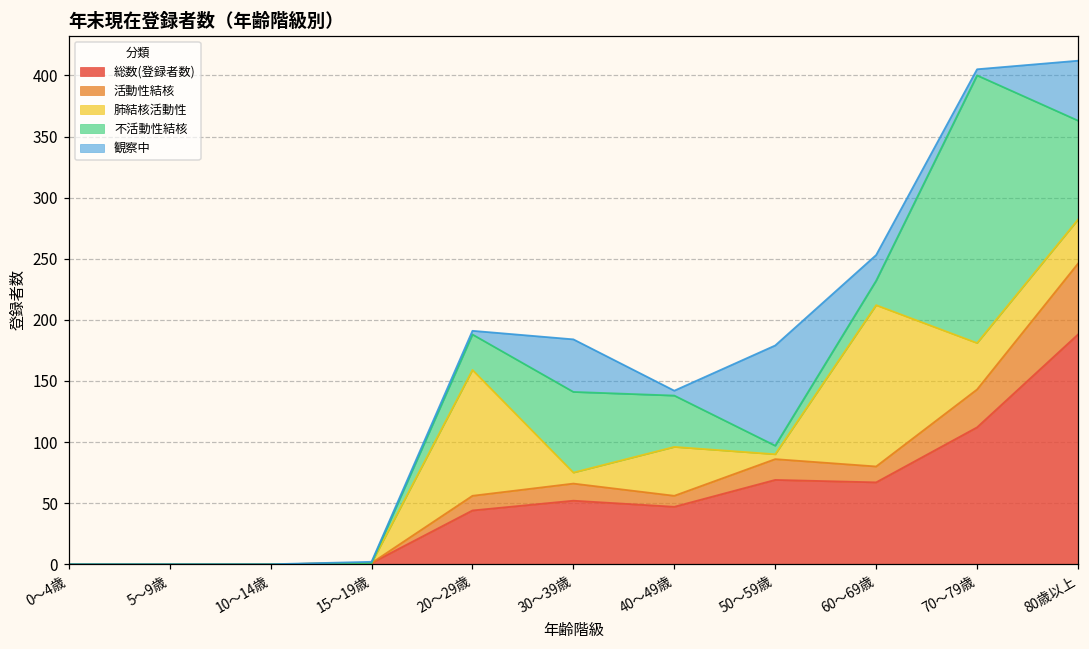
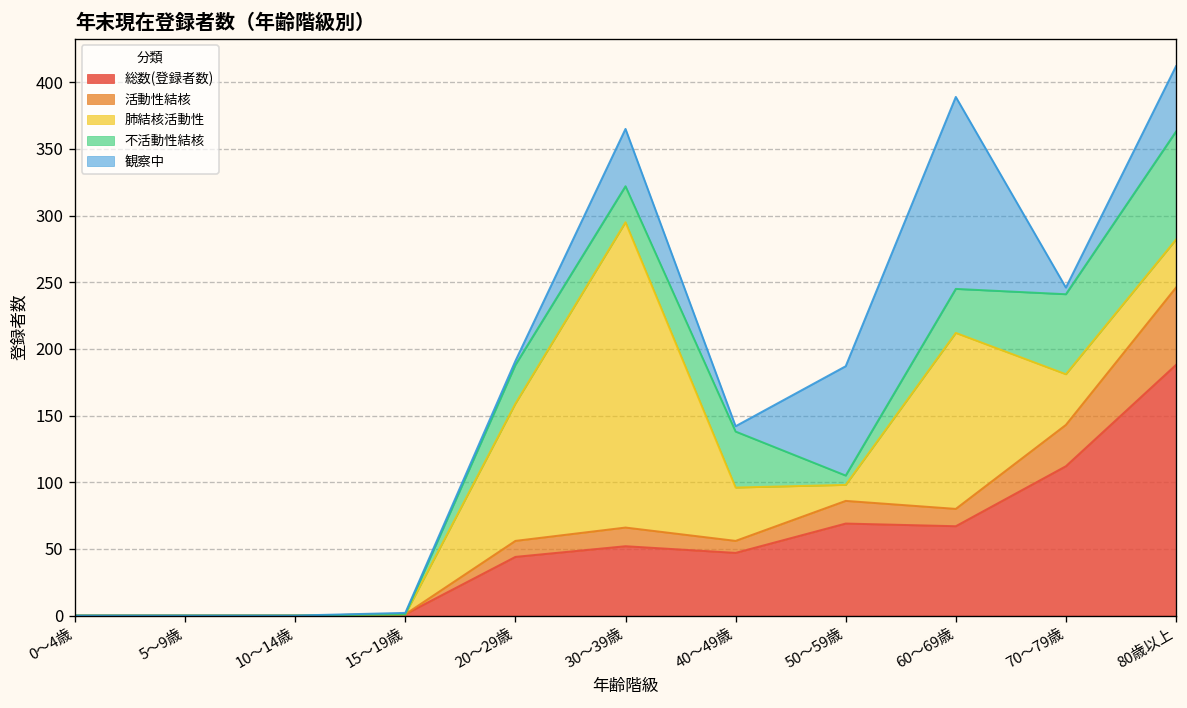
肺結核活動性, 30～39歳: 9 -> 229
不活動性結核, 30～39歳: 66 -> 27
肺結核活動性, 50～59歳: 4 -> 12
不活動性結核, 60～69歳: 20 -> 33
観察中, 60～69歳: 21 -> 144
不活動性結核, 70～79歳: 219 -> 60
